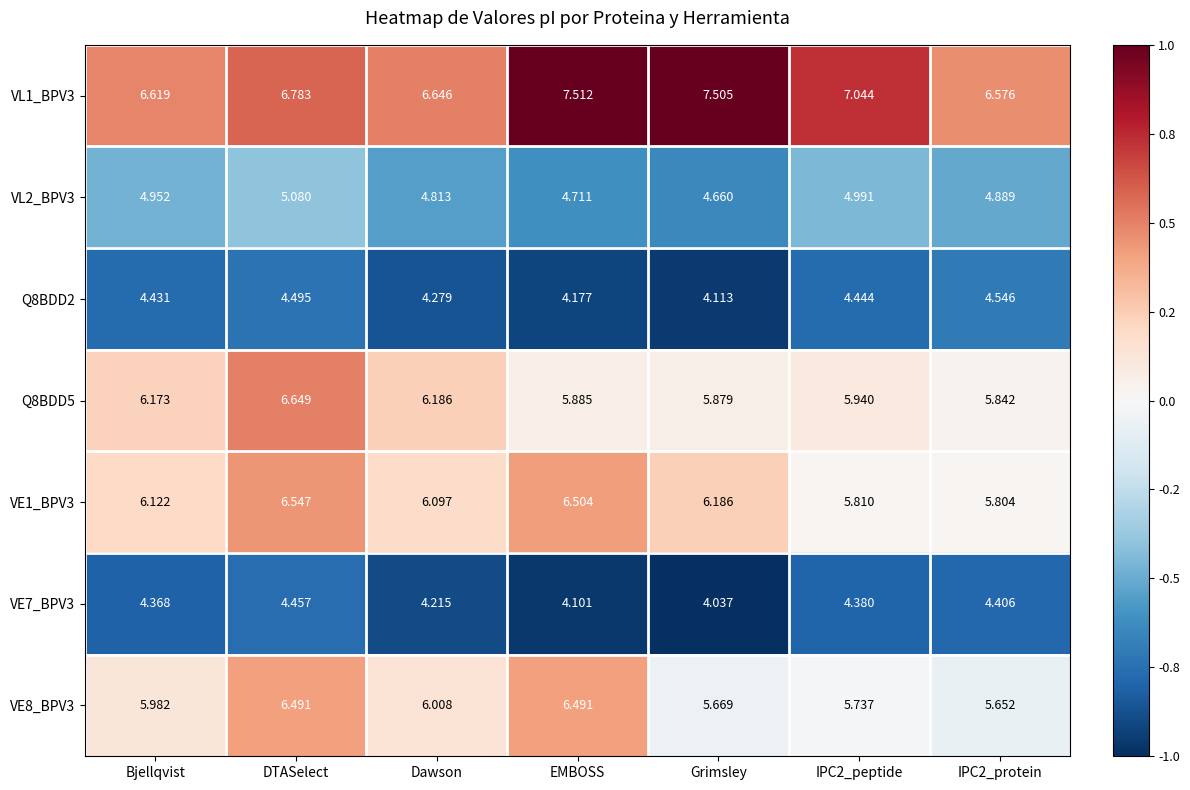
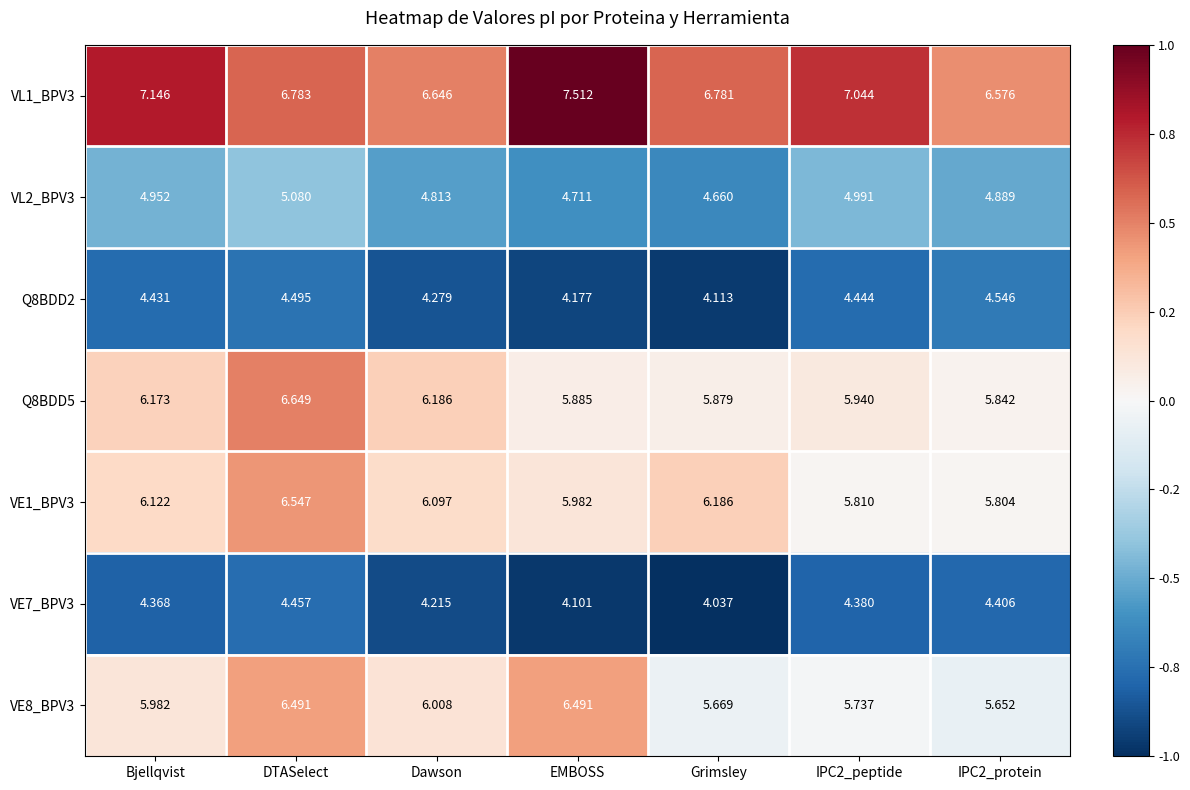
VL1_BPV3, Bjellqvist: 6.619 -> 7.146
VL1_BPV3, Grimsley: 7.505 -> 6.781
VE1_BPV3, EMBOSS: 6.504 -> 5.982
